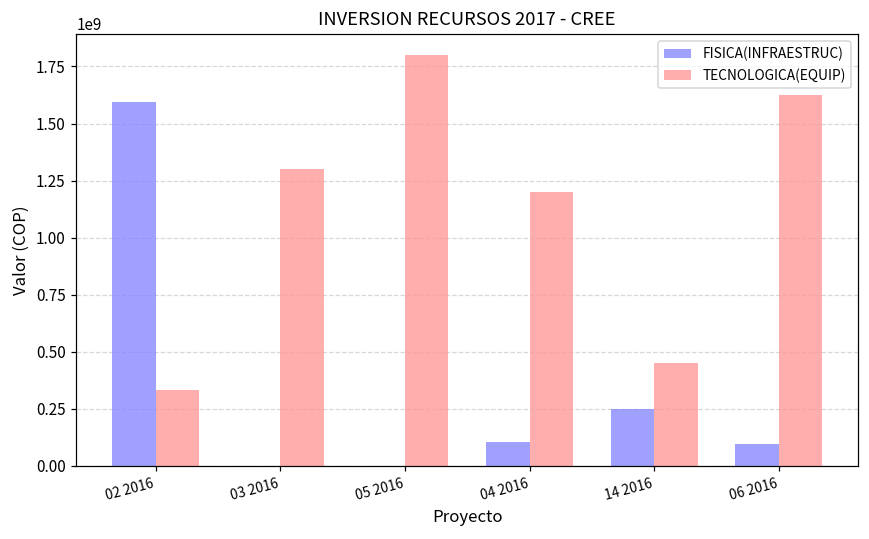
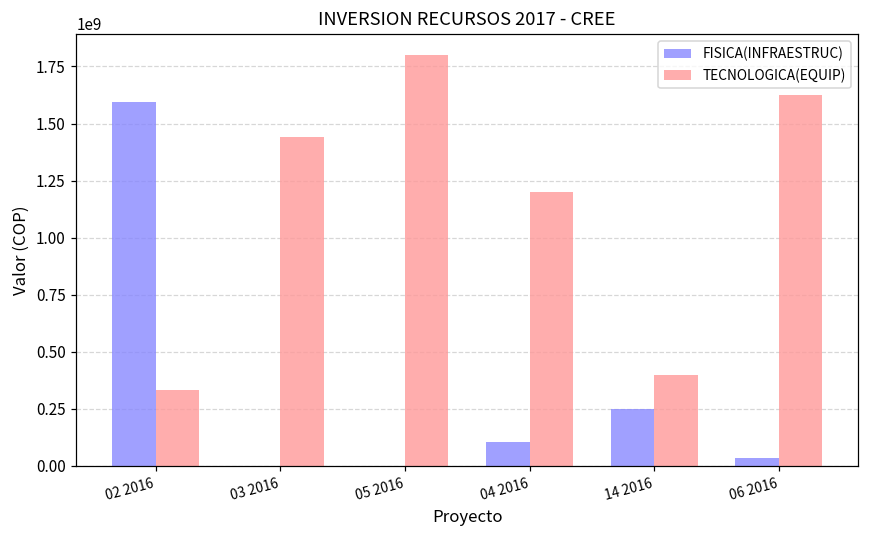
TECNOLOGICA(EQUIP), 03 2016: 1300000000 -> 1440000000
TECNOLOGICA(EQUIP), 14 2016: 450000000 -> 400000000
FISICA(INFRAESTRUC), 06 2016: 100000000 -> 30000000
